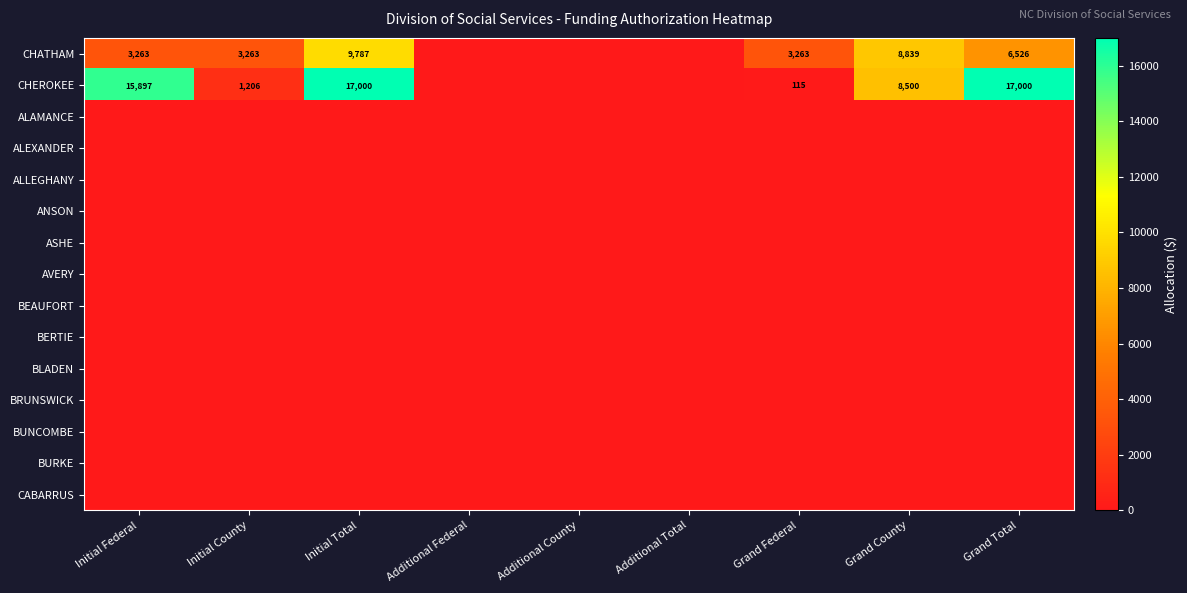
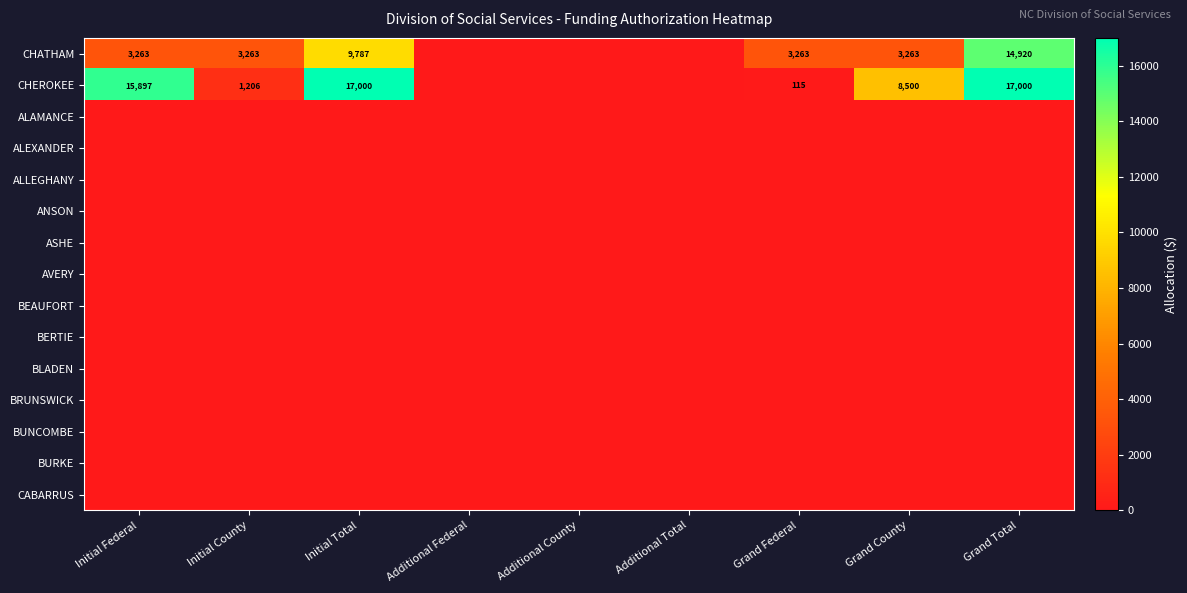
CHATHAM, Grand County: 8,839 -> 3,263
CHATHAM, Grand Total: 6,526 -> 14,920
